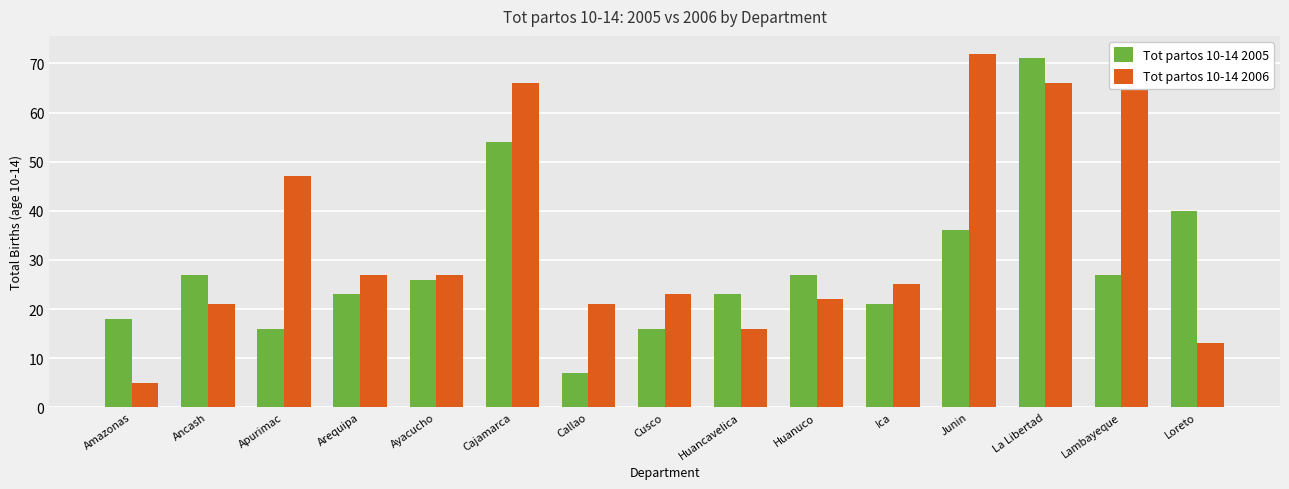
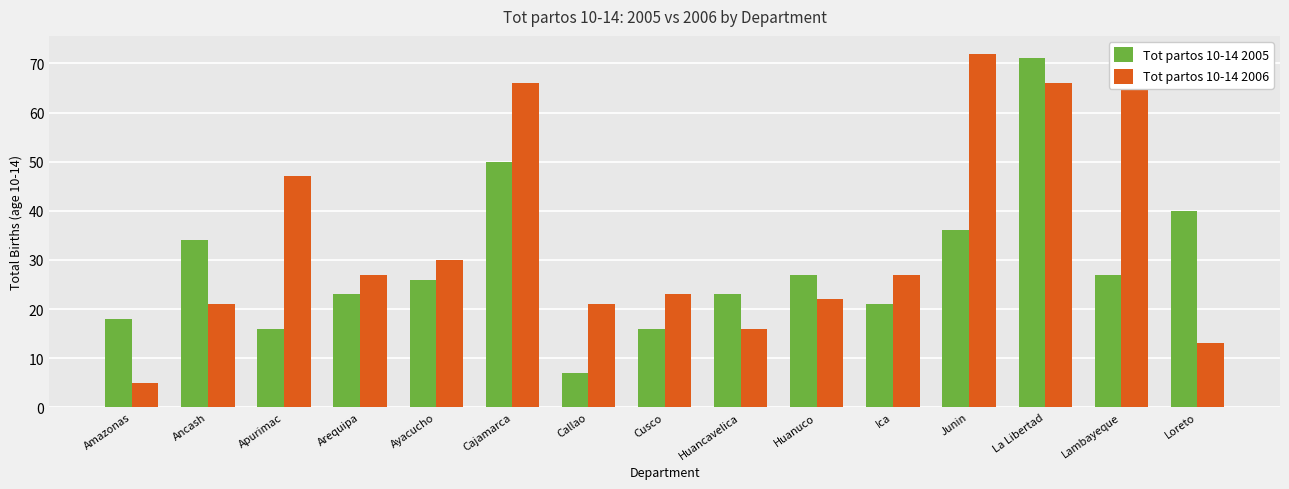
Tot partos 10-14 2005, Ancash: 27 -> 34
Tot partos 10-14 2006, Ayacucho: 27 -> 30
Tot partos 10-14 2005, Cajamarca: 54 -> 50
Tot partos 10-14 2006, Ica: 25 -> 27
